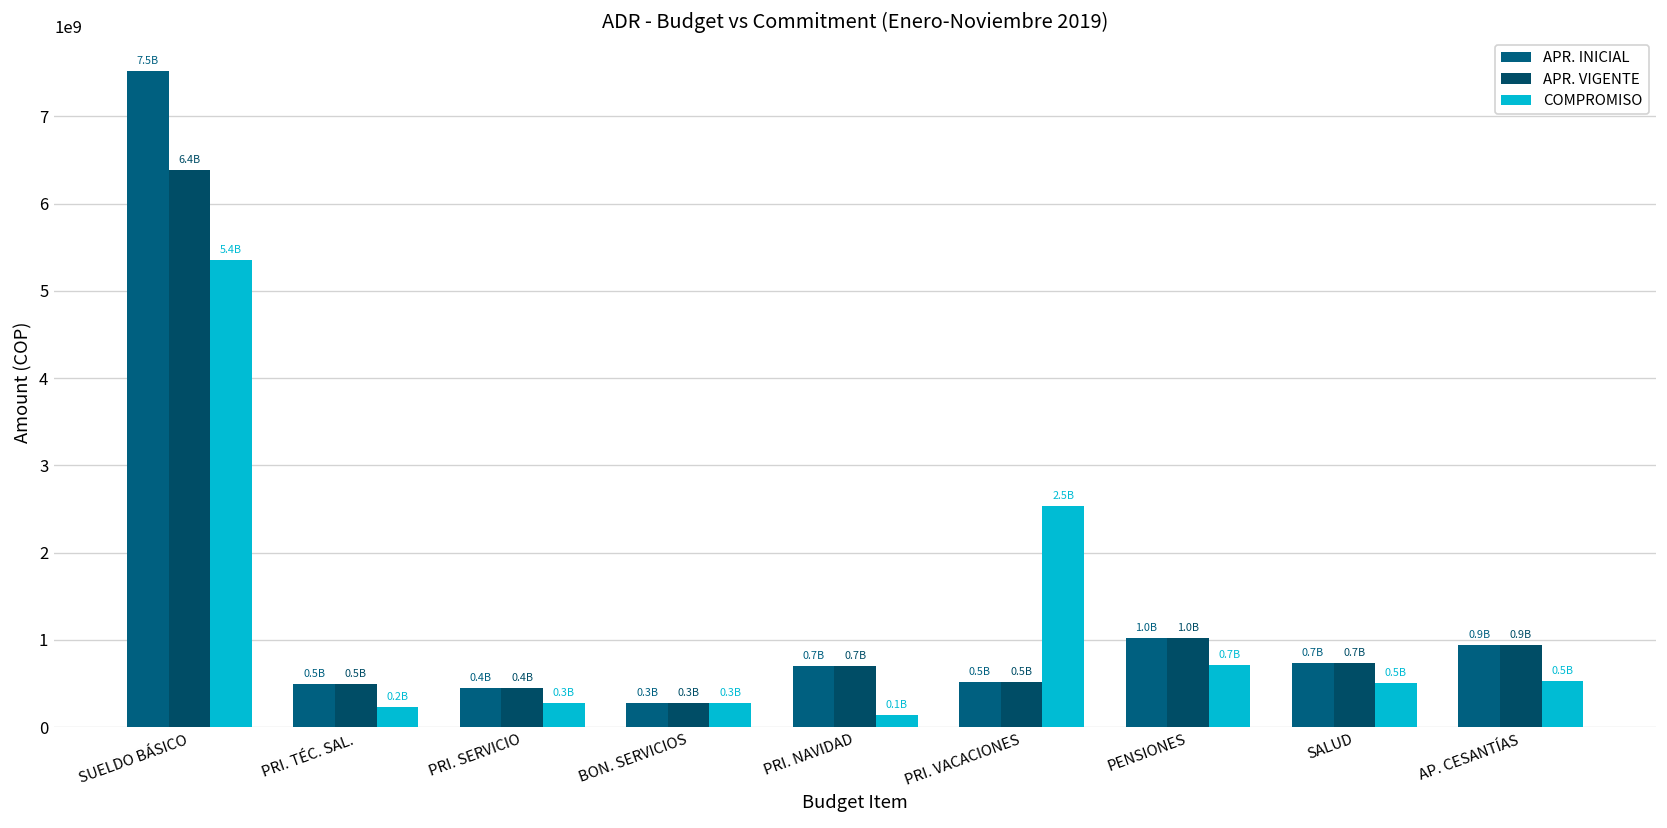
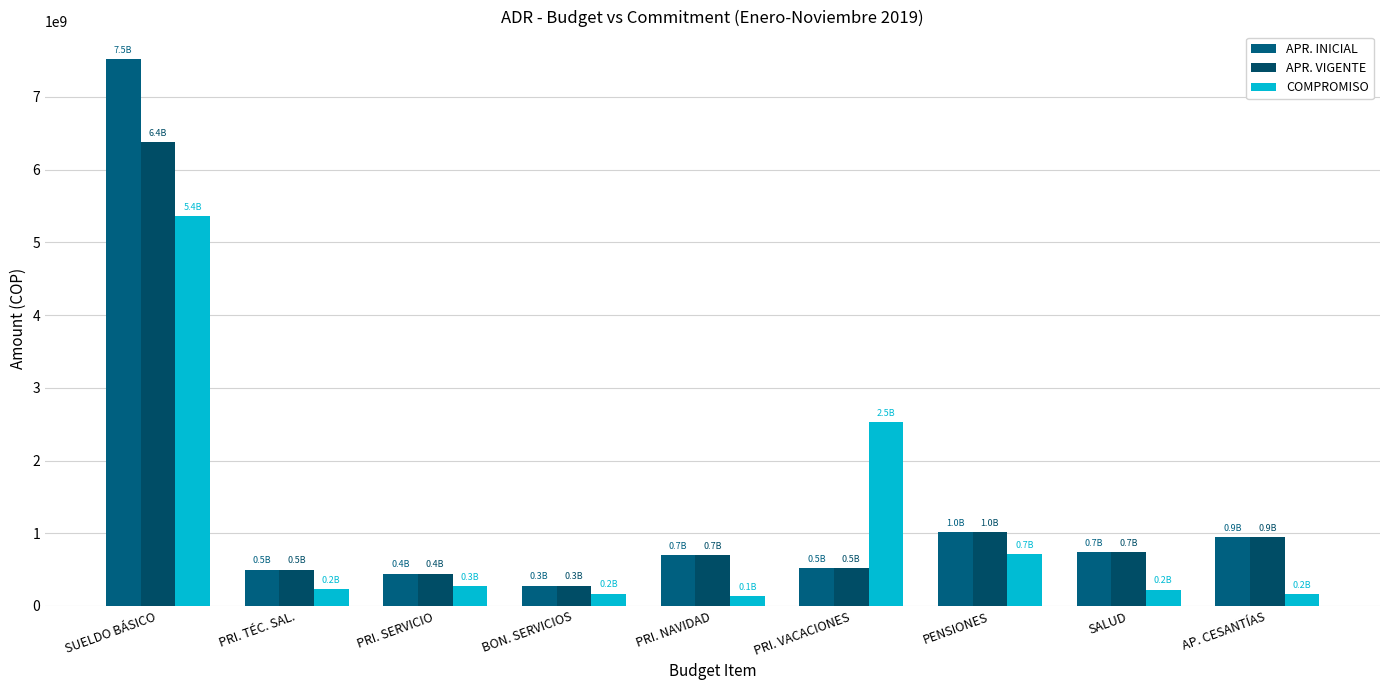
COMPROMISO, BON. SERVICIOS: 0.3B -> 0.2B
COMPROMISO, SALUD: 0.5B -> 0.2B
COMPROMISO, AP. CESANTÍAS: 0.5B -> 0.2B
